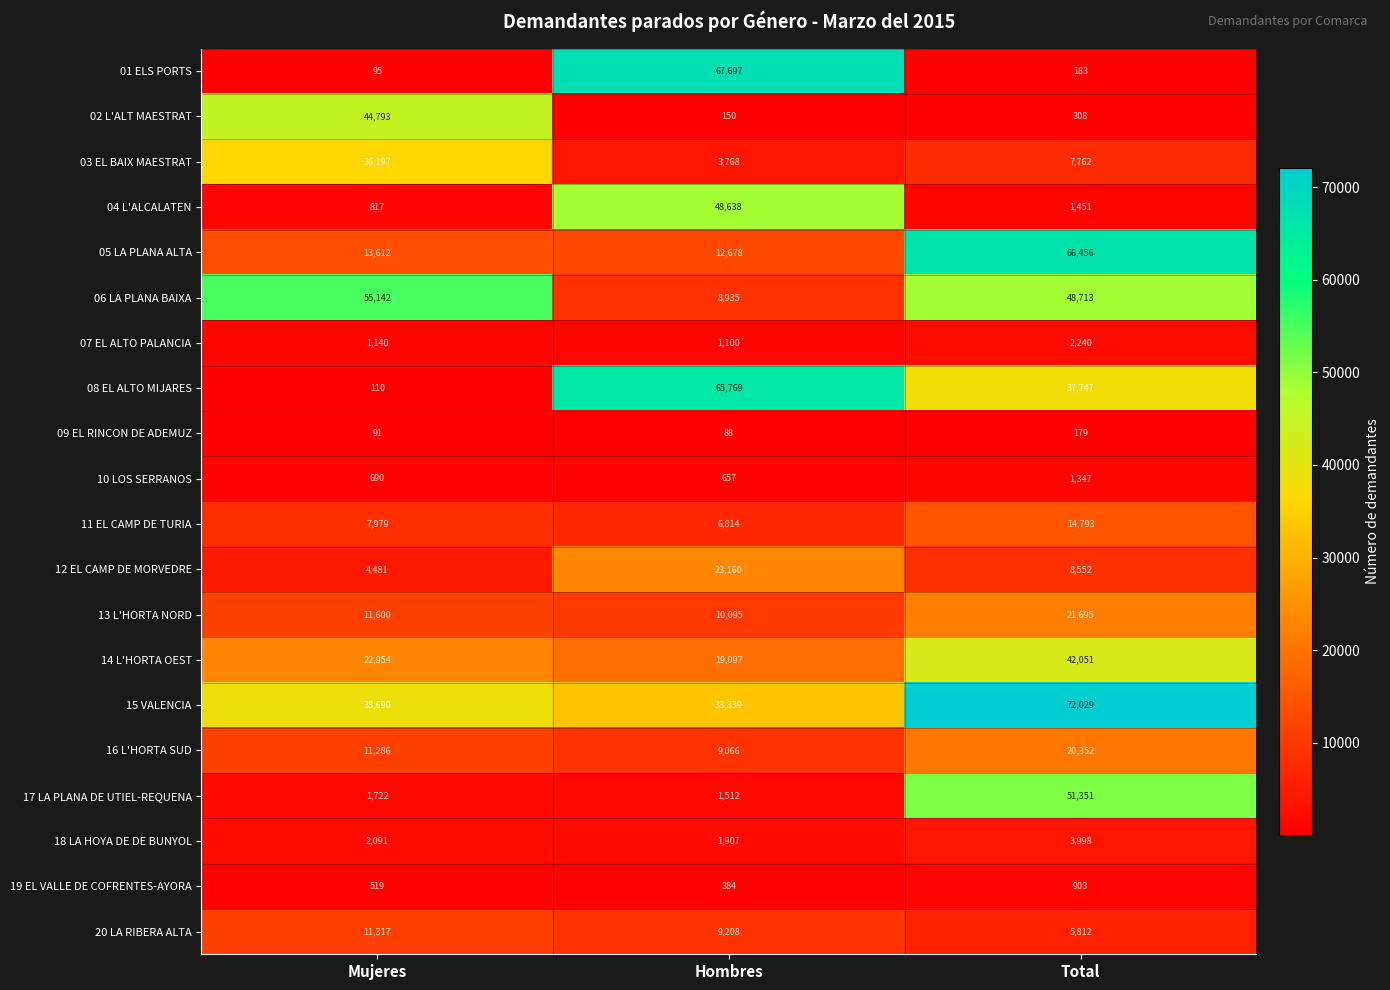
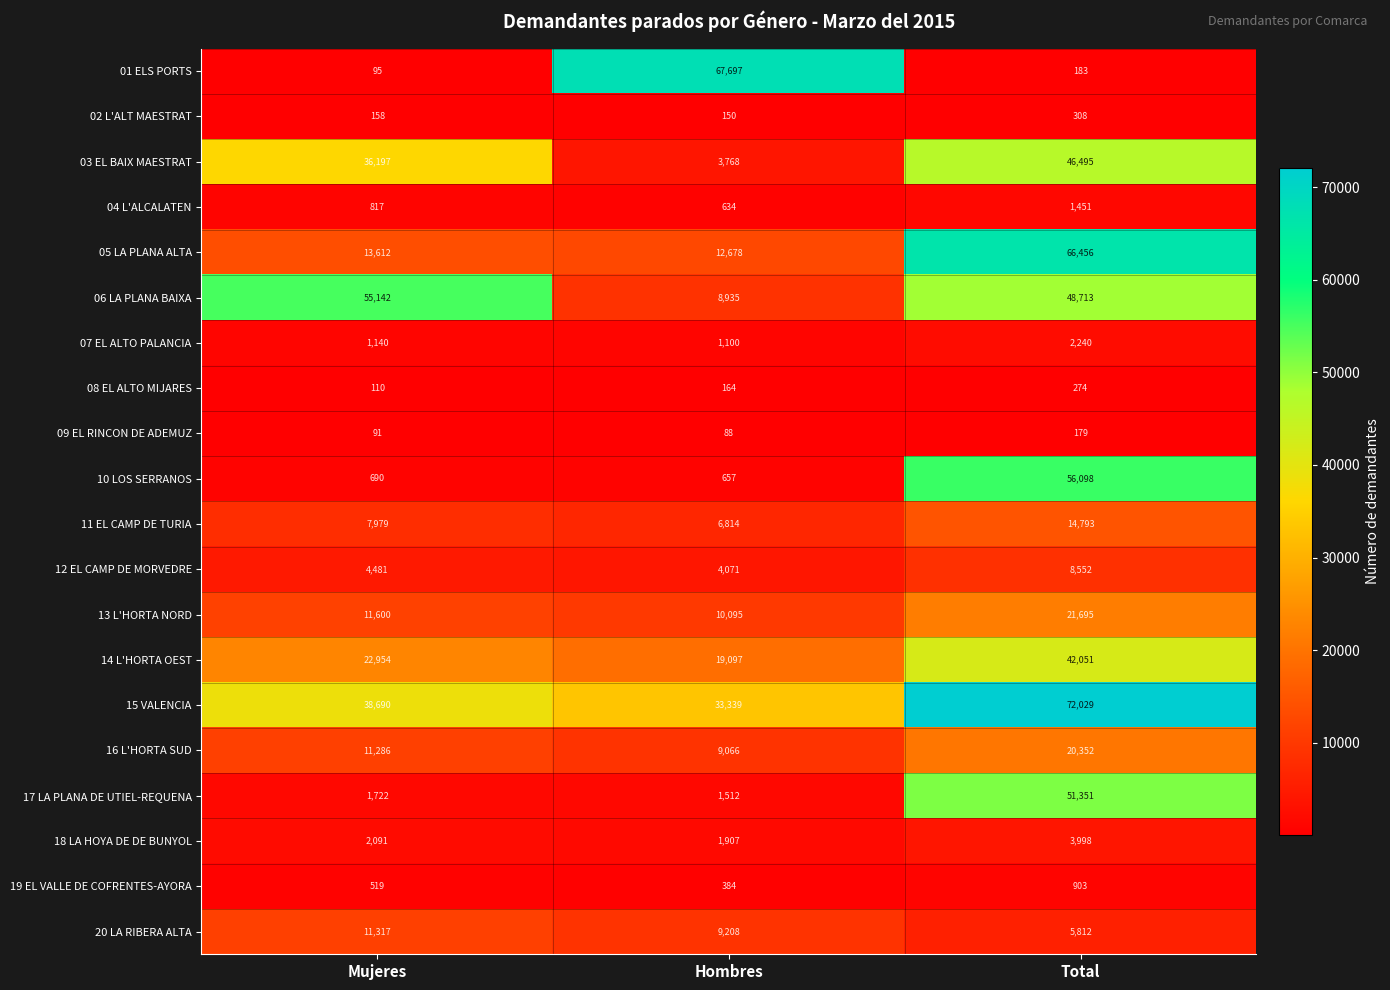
02 L'ALT MAESTRAT, Mujeres: 44,793 -> 158
03 EL BAIX MAESTRAT, Total: 7,762 -> 46,495
04 L'ALCALATEN, Hombres: 48,638 -> 634
08 EL ALTO MIJARES, Hombres: 65,769 -> 164
08 EL ALTO MIJARES, Total: 37,747 -> 274
10 LOS SERRANOS, Total: 1,347 -> 56,098
12 EL CAMP DE MORVEDRE, Hombres: 23,160 -> 4,071
